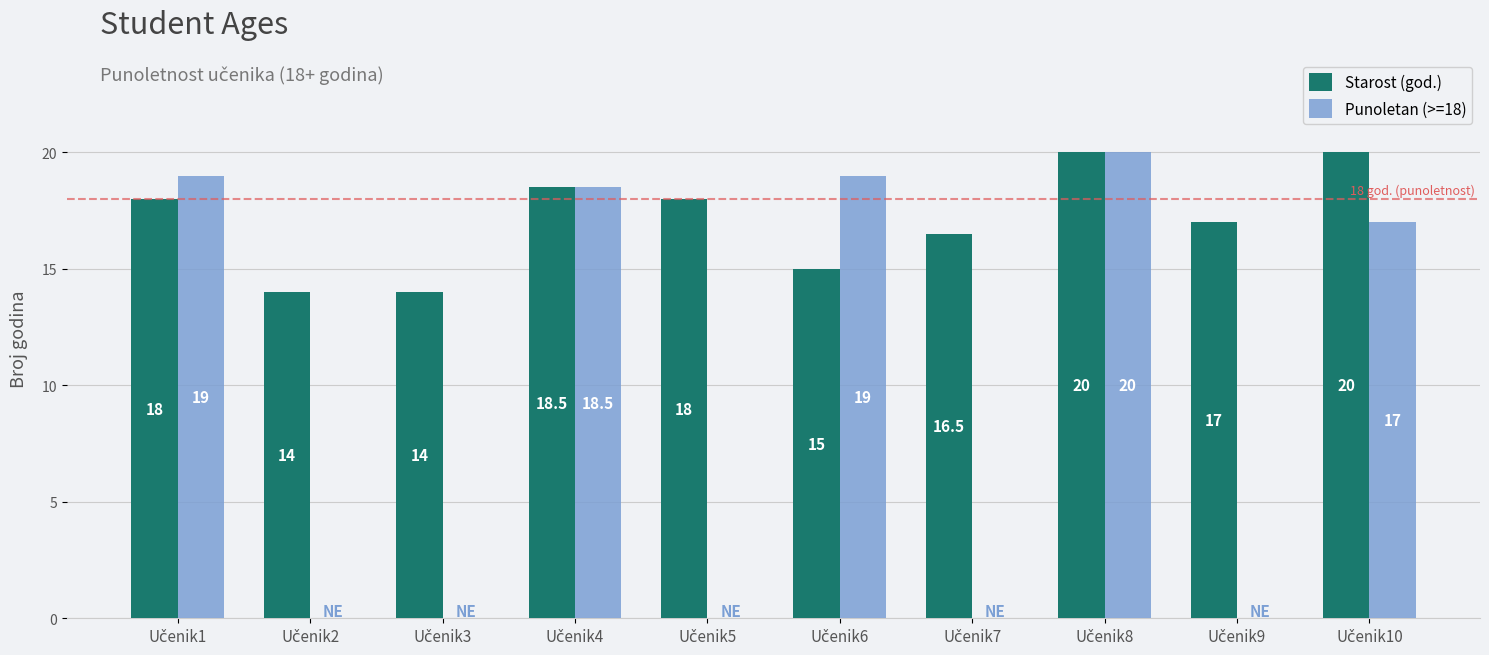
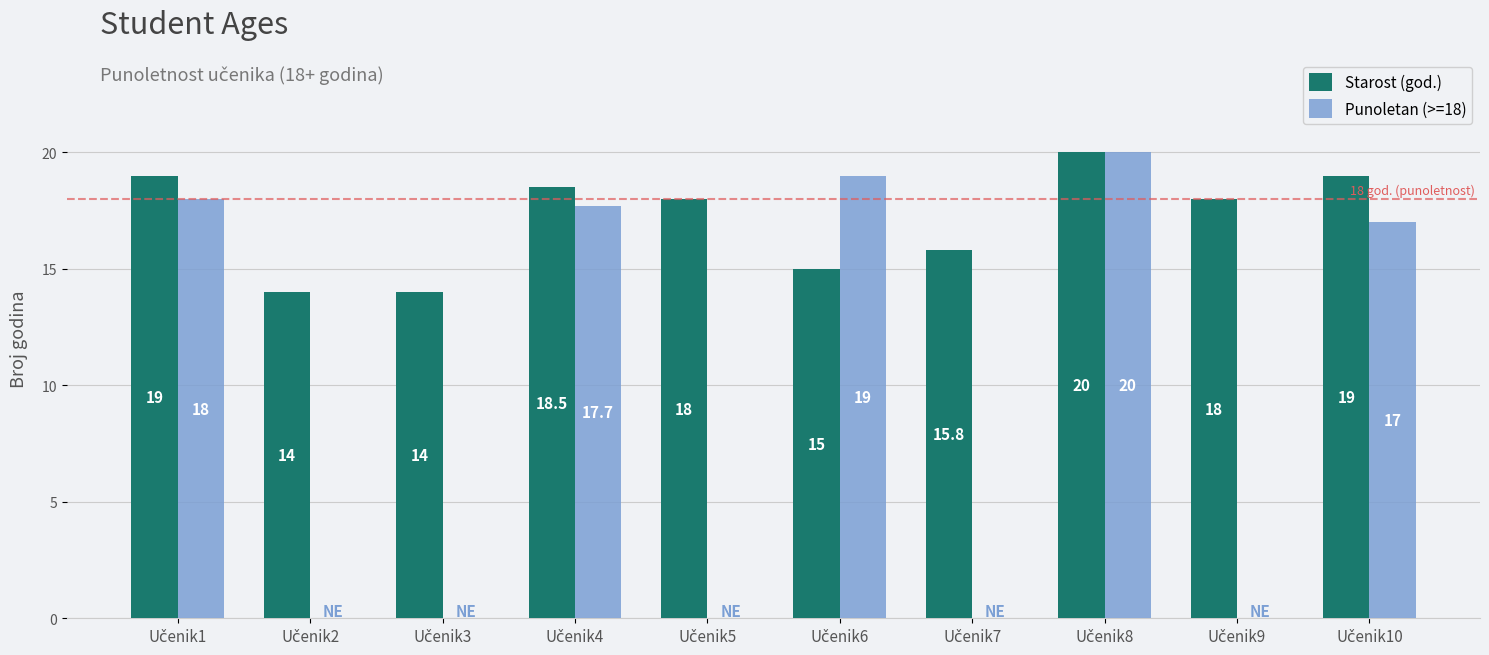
Starost (god.), Učenik1: 18 -> 19
Punoletan (>=18), Učenik1: 19 -> 18
Punoletan (>=18), Učenik4: 18.5 -> 17.7
Starost (god.), Učenik7: 16.5 -> 15.8
Starost (god.), Učenik9: 17 -> 18
Starost (god.), Učenik10: 20 -> 19
